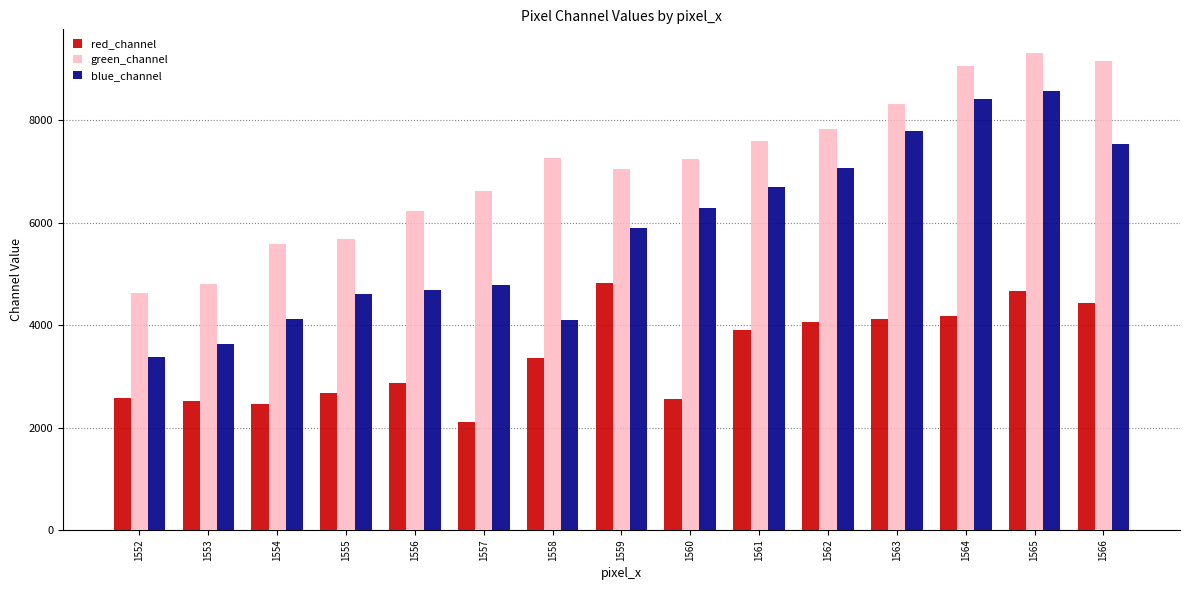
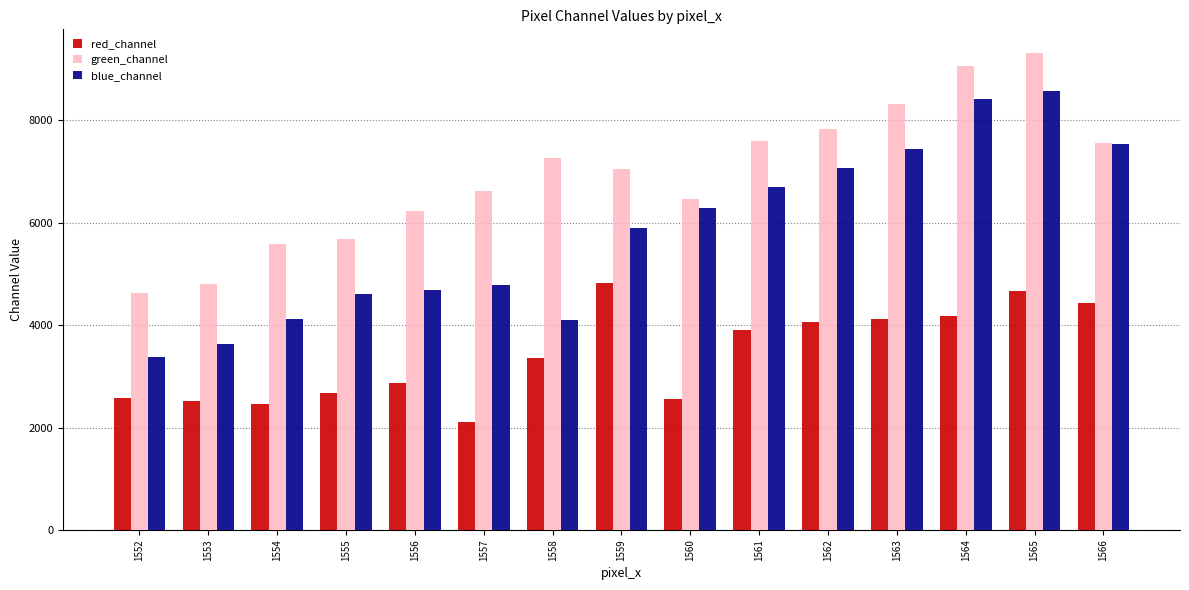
green_channel, 1560: 7200 -> 6500
blue_channel, 1563: 7800 -> 7400
green_channel, 1566: 9200 -> 7600
